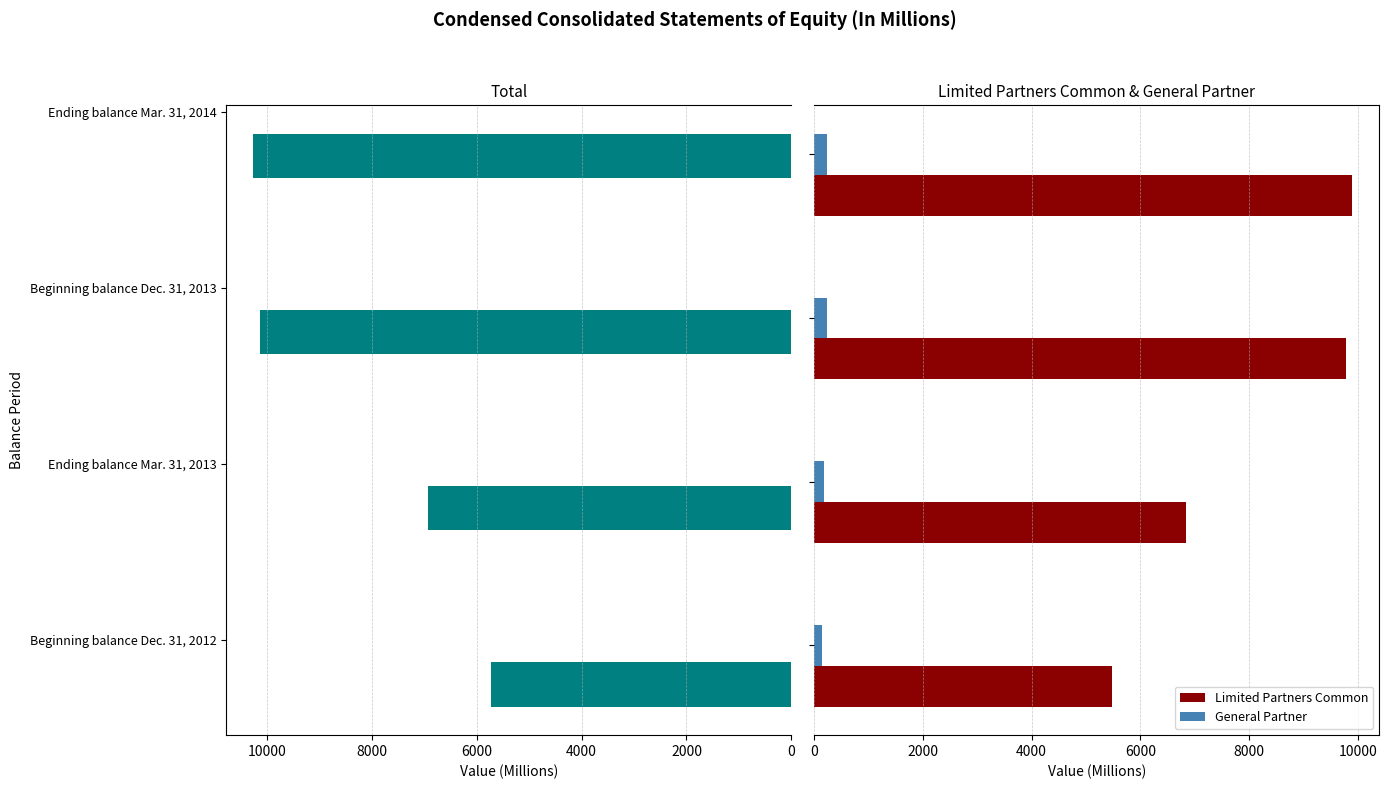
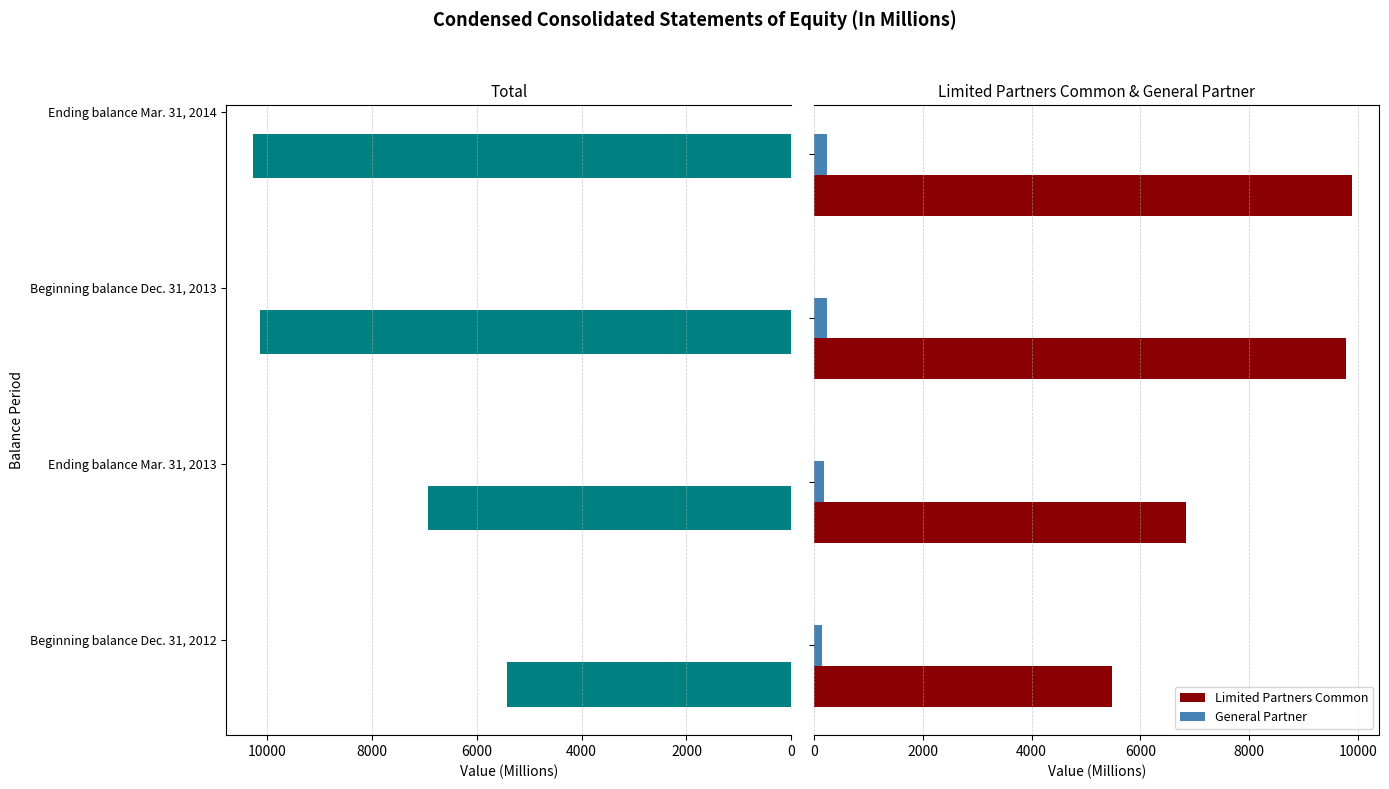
Total, Beginning balance Dec. 31, 2012: 5700 -> 5400
